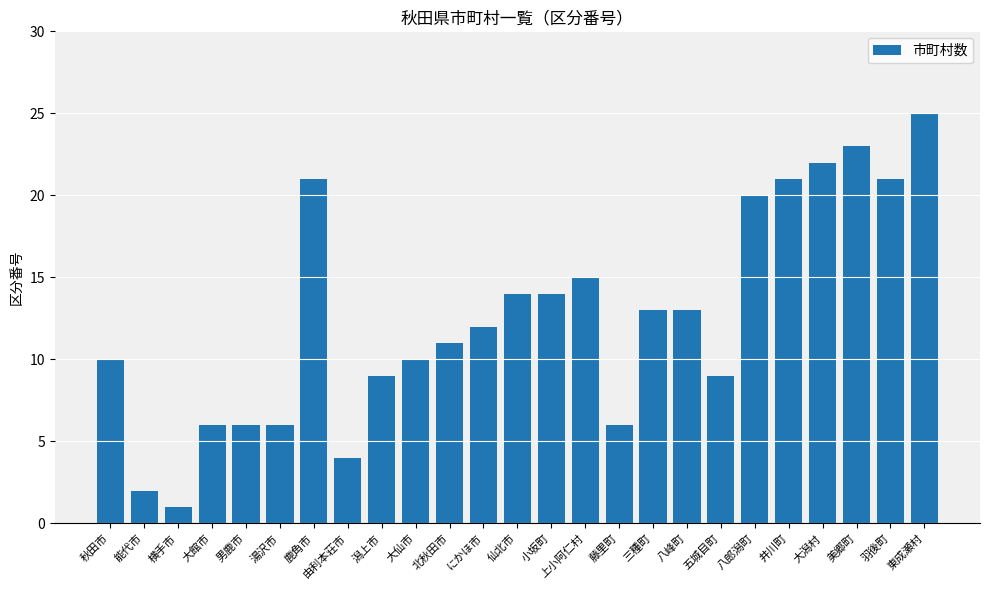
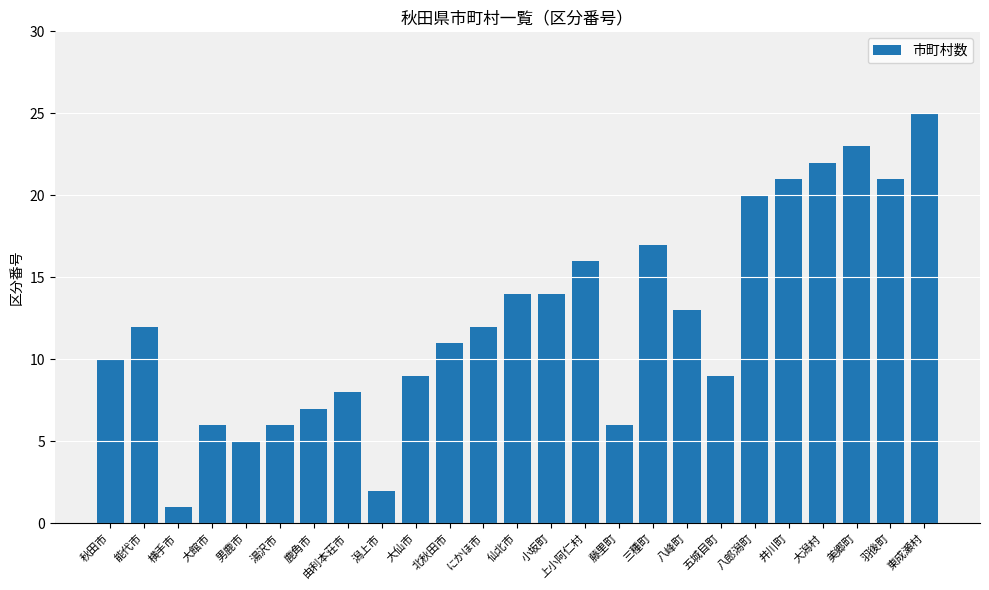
能代市: 2 -> 12
男鹿市: 6 -> 5
鹿角市: 21 -> 7
由利本荘市: 4 -> 8
潟上市: 9 -> 2
大仙市: 10 -> 9
上小阿仁村: 15 -> 16
三種町: 13 -> 17
